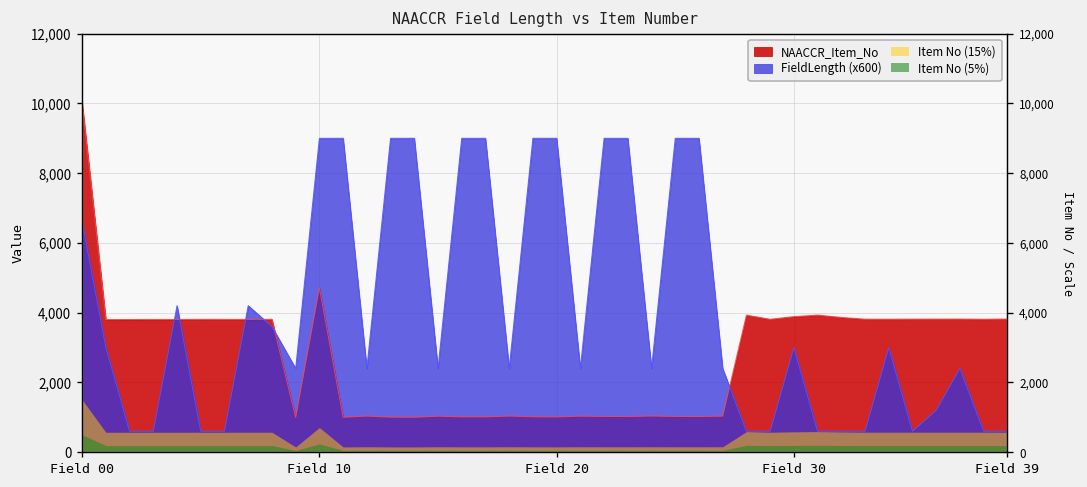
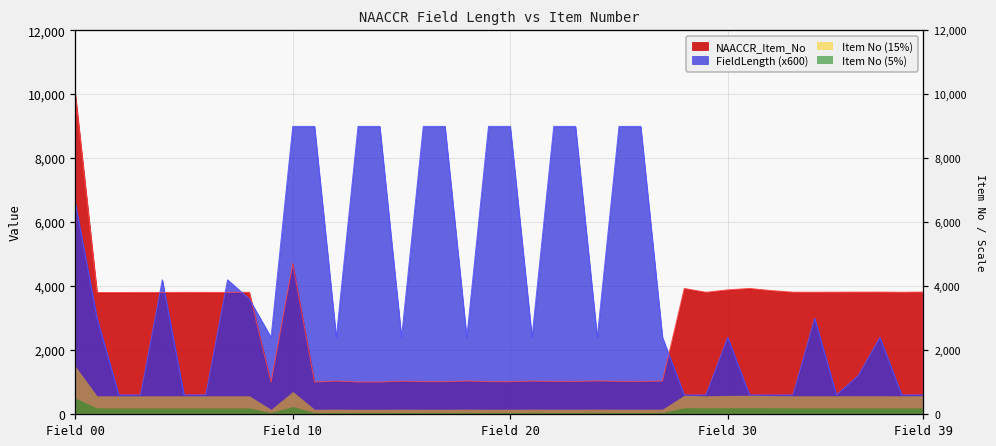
FieldLength (x600), Field 30: 3,000 -> 2,400
